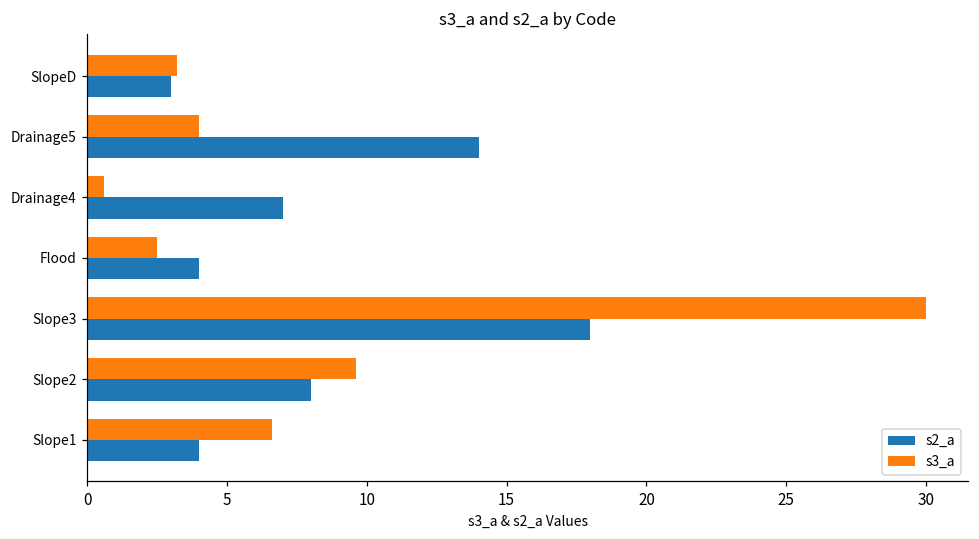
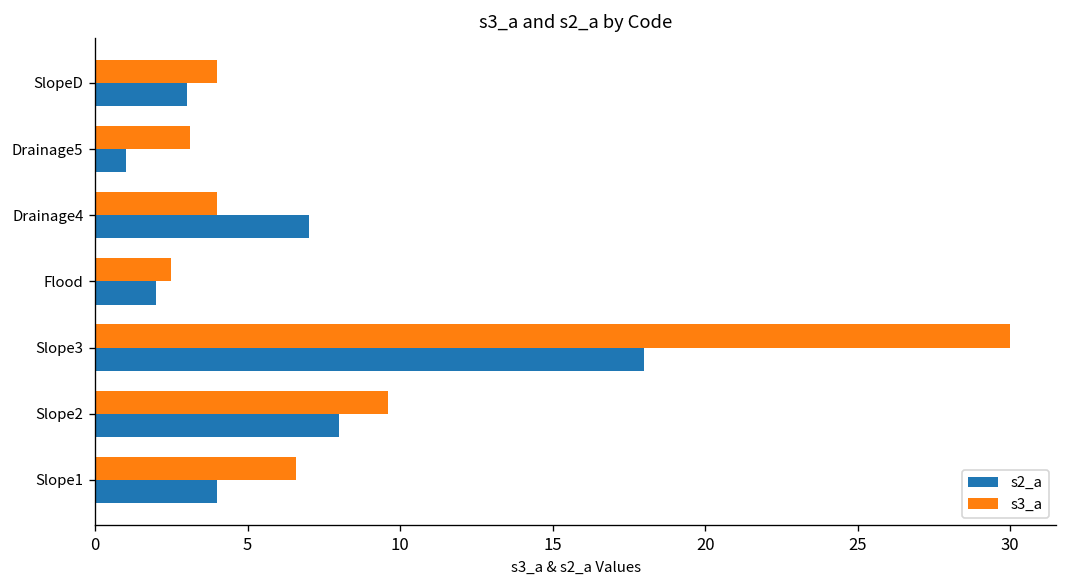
s3_a, SlopeD: 3.2 -> 4.0
s3_a, Drainage5: 4.0 -> 3.1
s2_a, Drainage5: 14 -> 1
s3_a, Drainage4: 0.6 -> 4.0
s2_a, Flood: 4 -> 2
